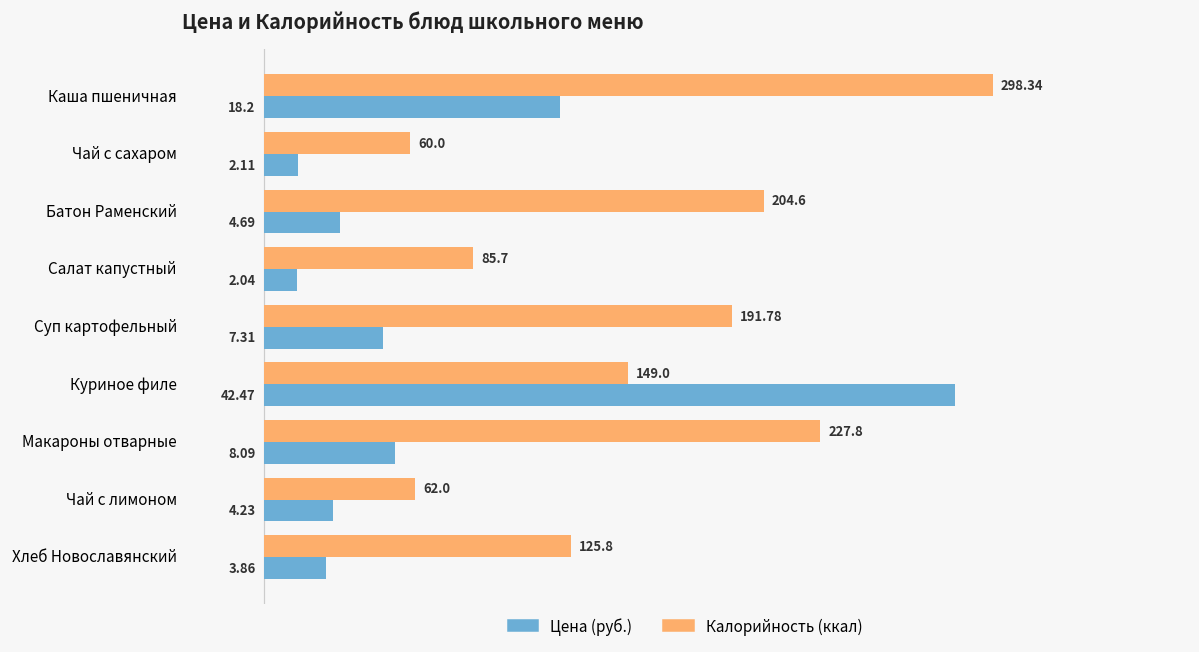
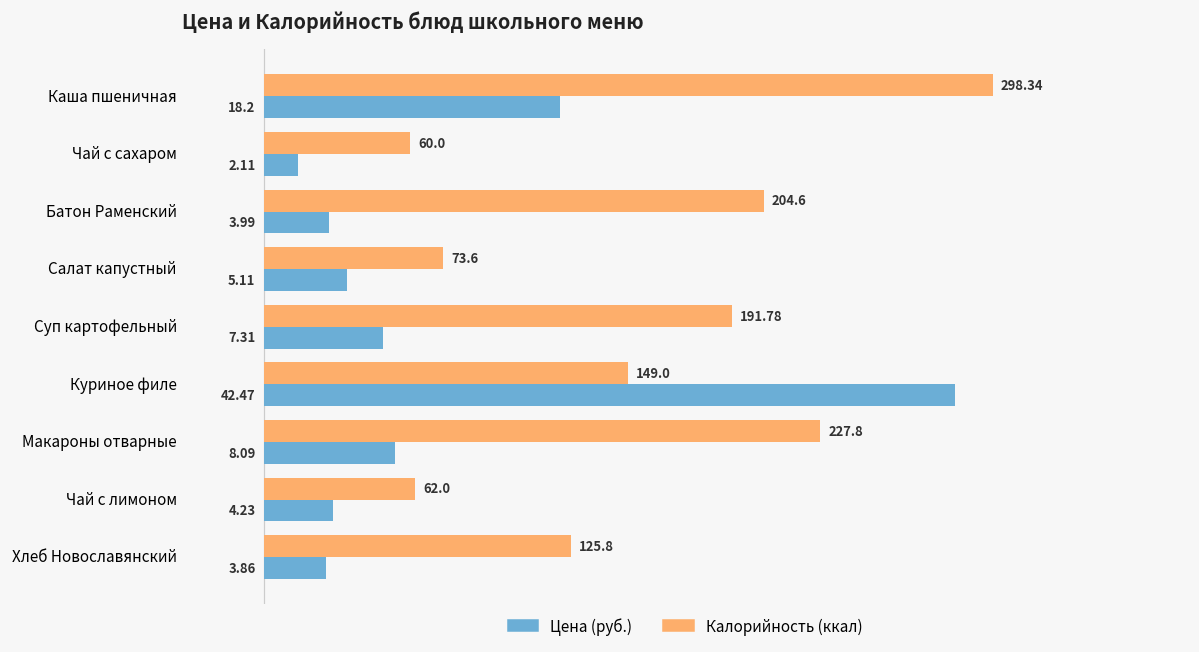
Цена (руб.), Батон Раменский: 4.69 -> 3.99
Калорийность (ккал), Салат капустный: 85.7 -> 73.6
Цена (руб.), Салат капустный: 2.04 -> 5.11
